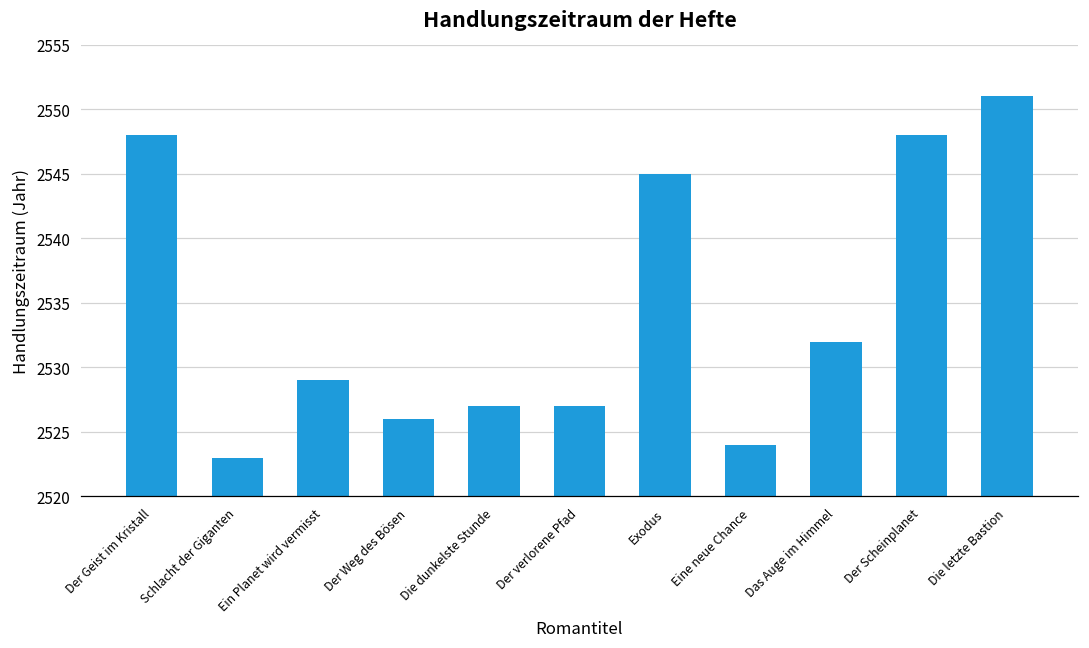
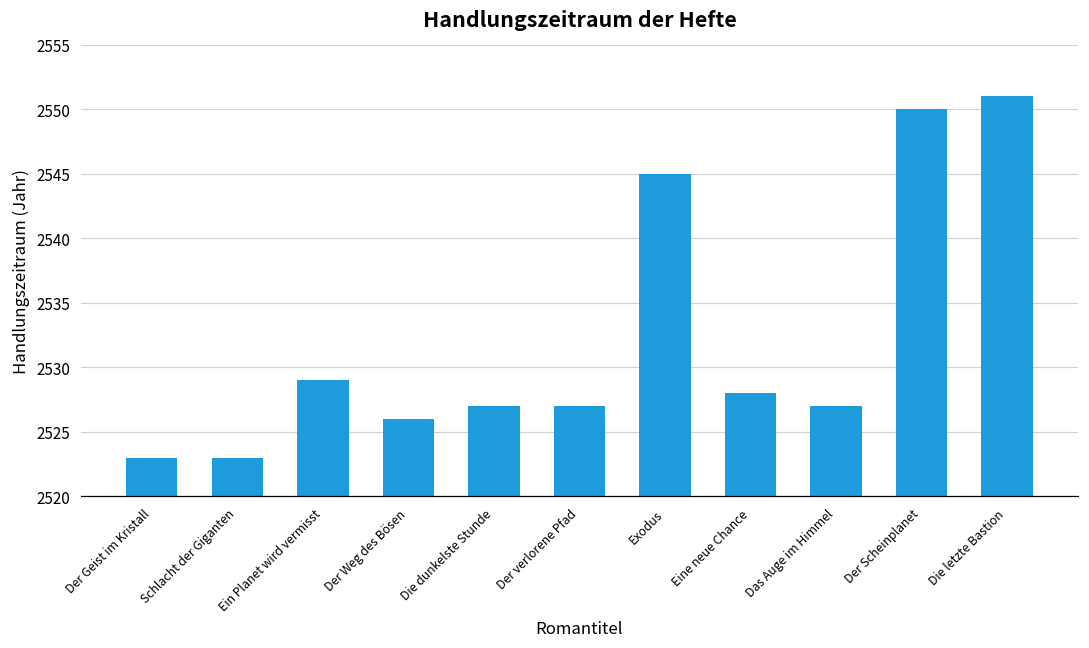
Der Geist im Kristall: 2548 -> 2523
Eine neue Chance: 2524 -> 2528
Das Auge im Himmel: 2532 -> 2527
Der Scheinplanet: 2548 -> 2550
